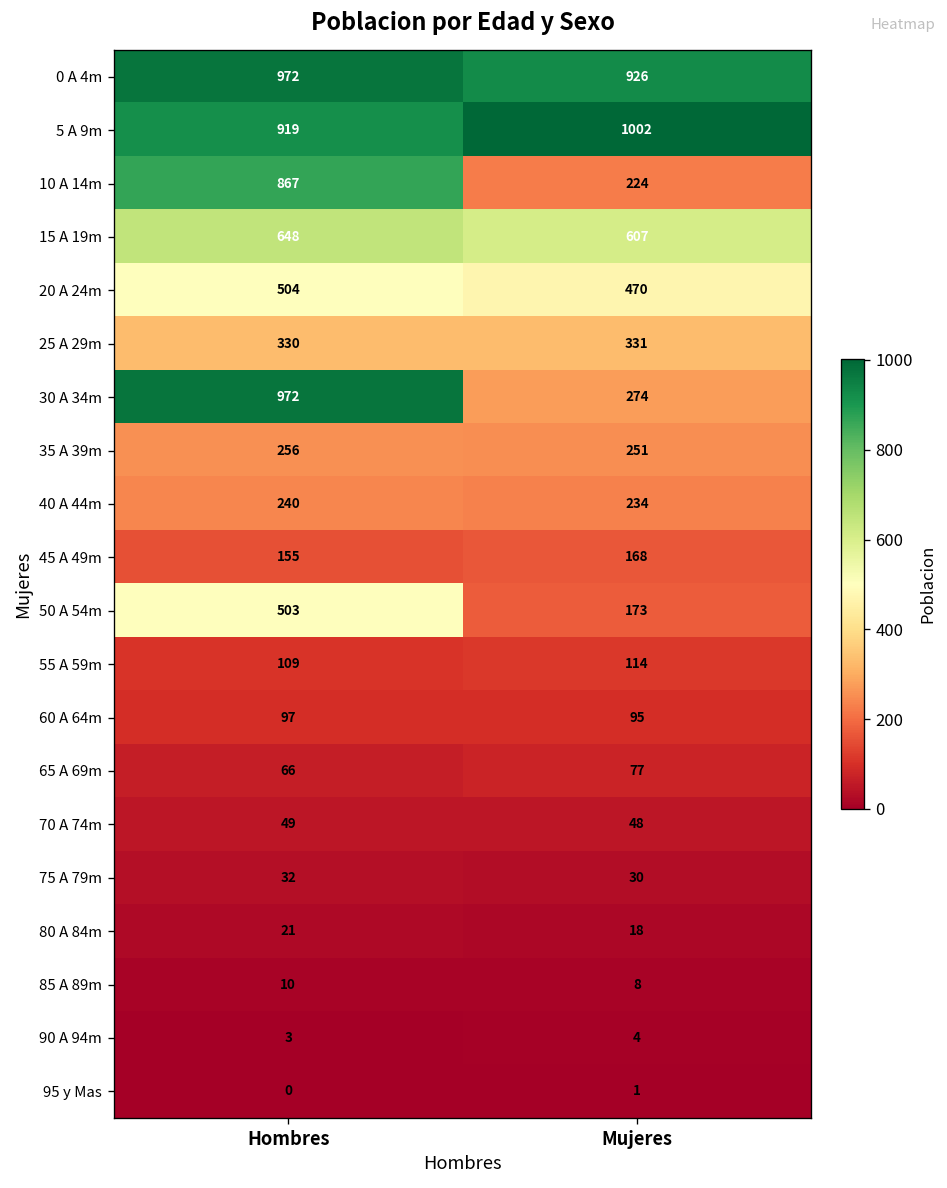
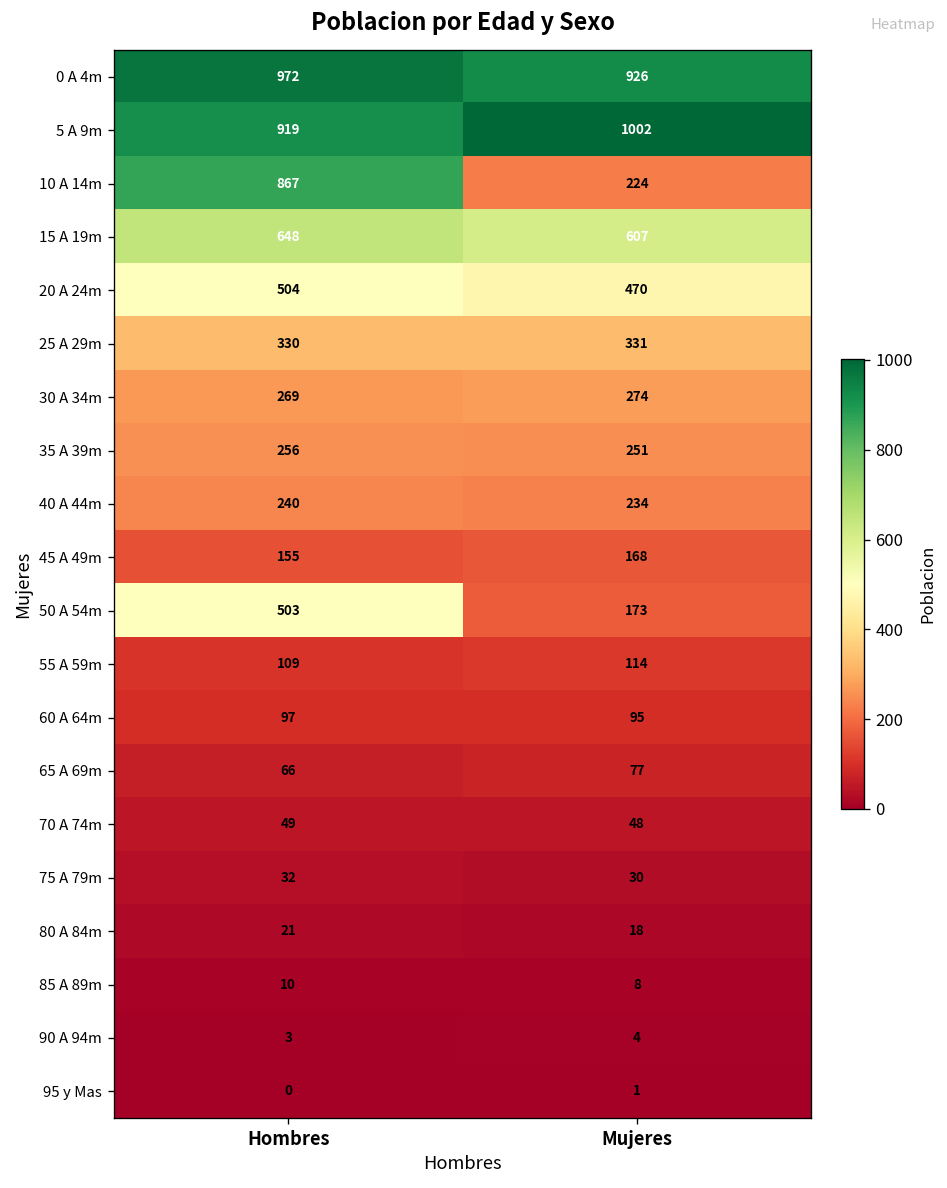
30 A 34m, Hombres: 972 -> 269
